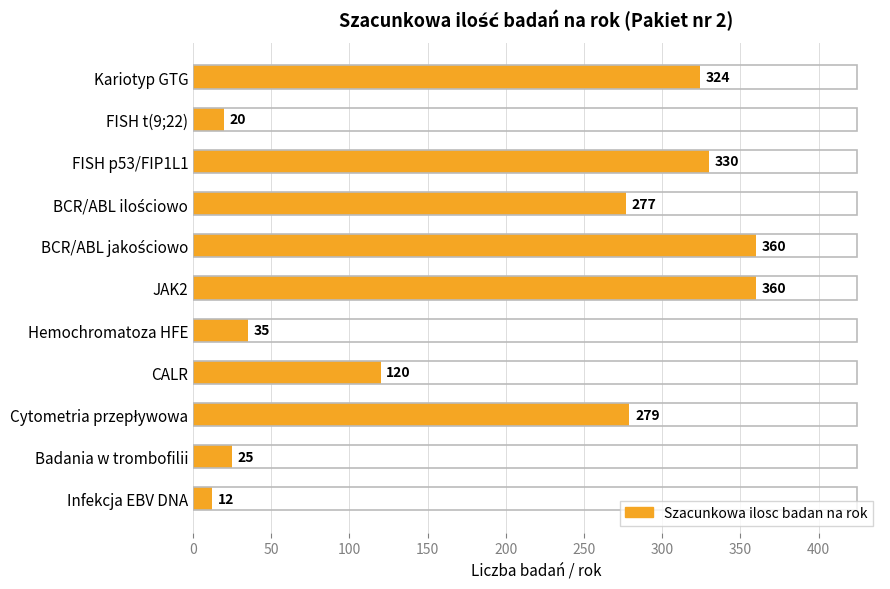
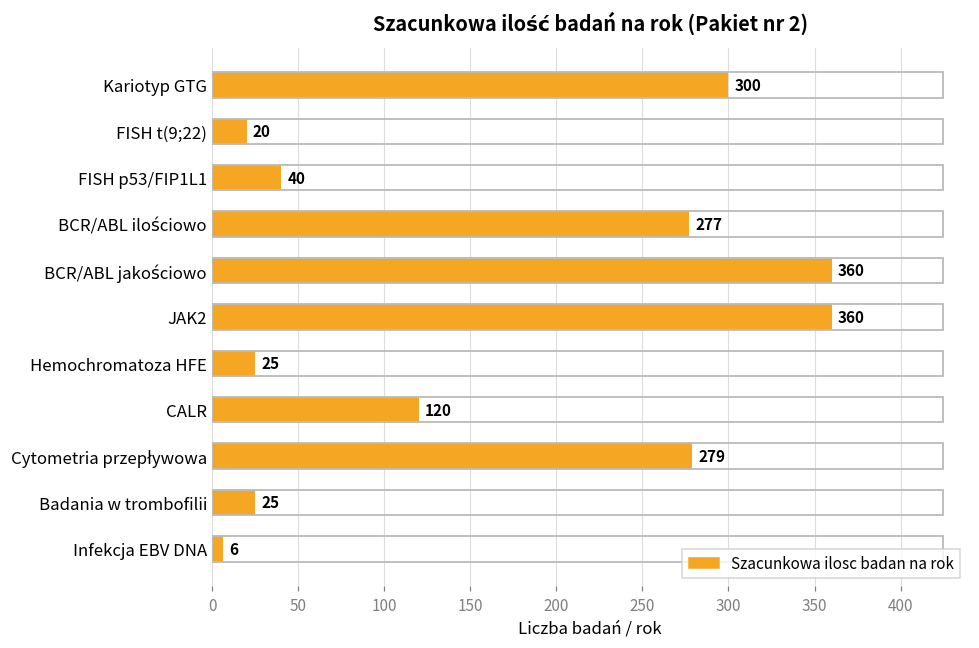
Kariotyp GTG: 324 -> 300
FISH p53/FIP1L1: 330 -> 40
Hemochromatoza HFE: 35 -> 25
Infekcja EBV DNA: 12 -> 6
